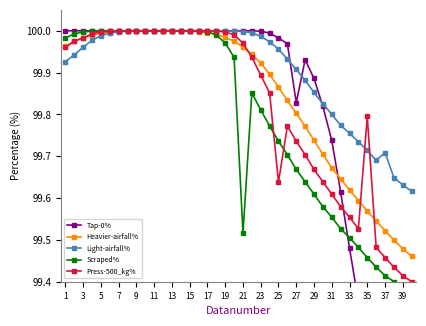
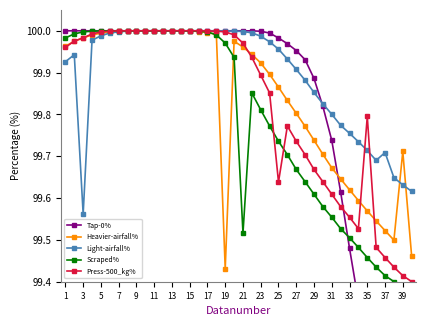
Light-airfall%, 3: 99.96 -> 99.56
Heavier-airfall%, 19: 99.98 -> 99.43
Tap-0%, 27: 99.83 -> 99.95
Heavier-airfall%, 39: 99.48 -> 99.71
